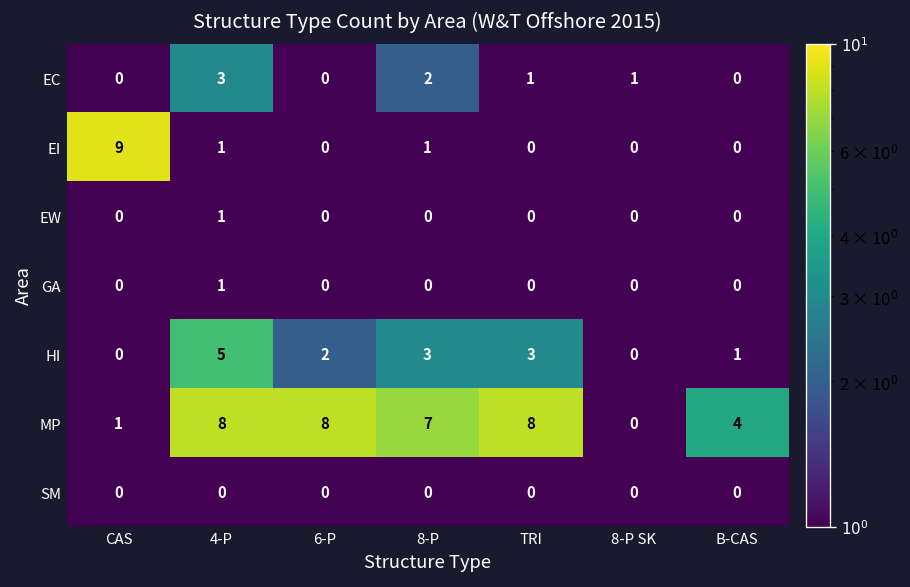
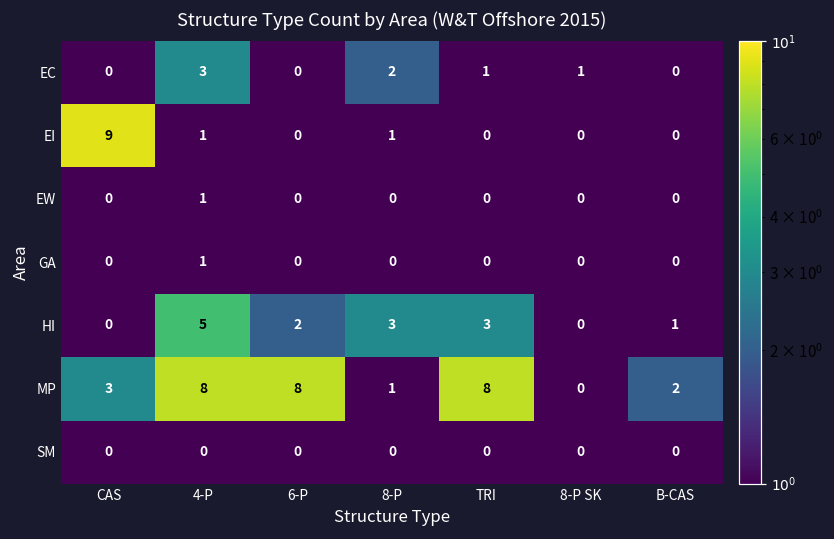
MP, CAS: 1 -> 3
MP, 8-P: 7 -> 1
MP, B-CAS: 4 -> 2
